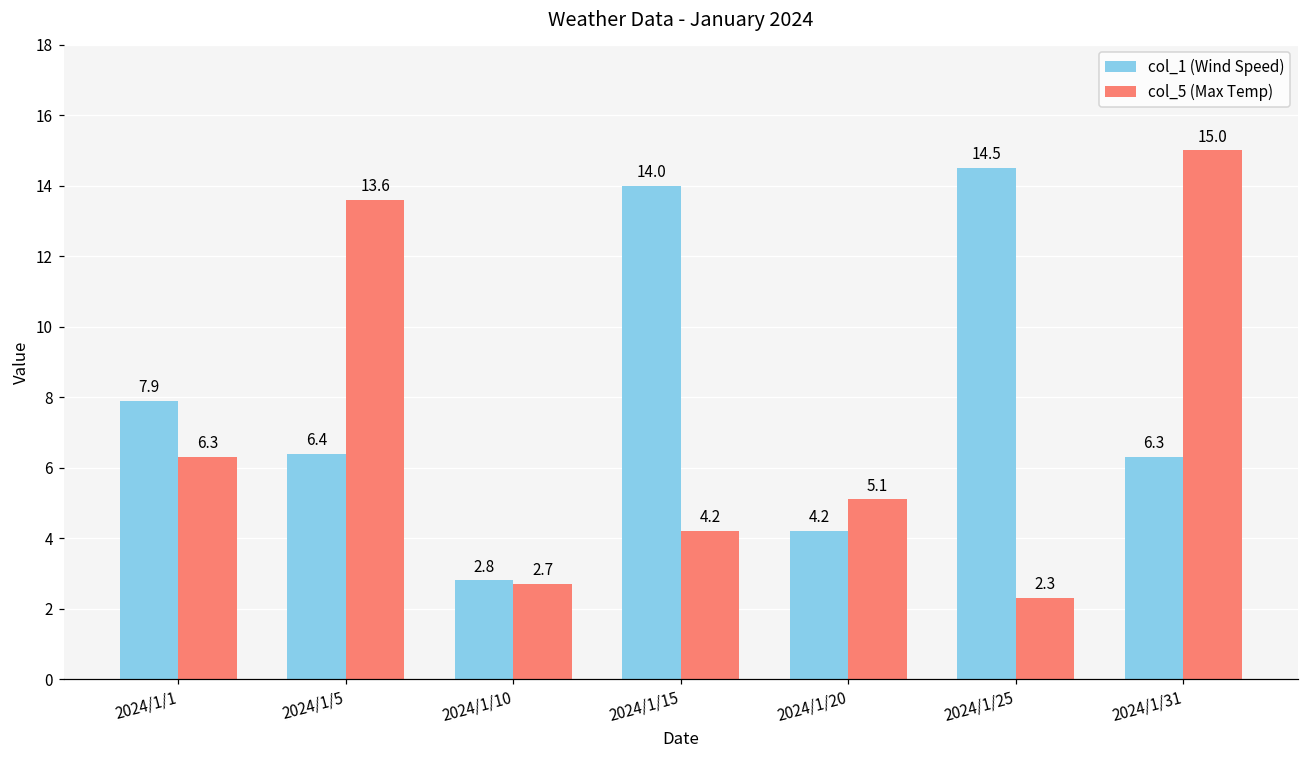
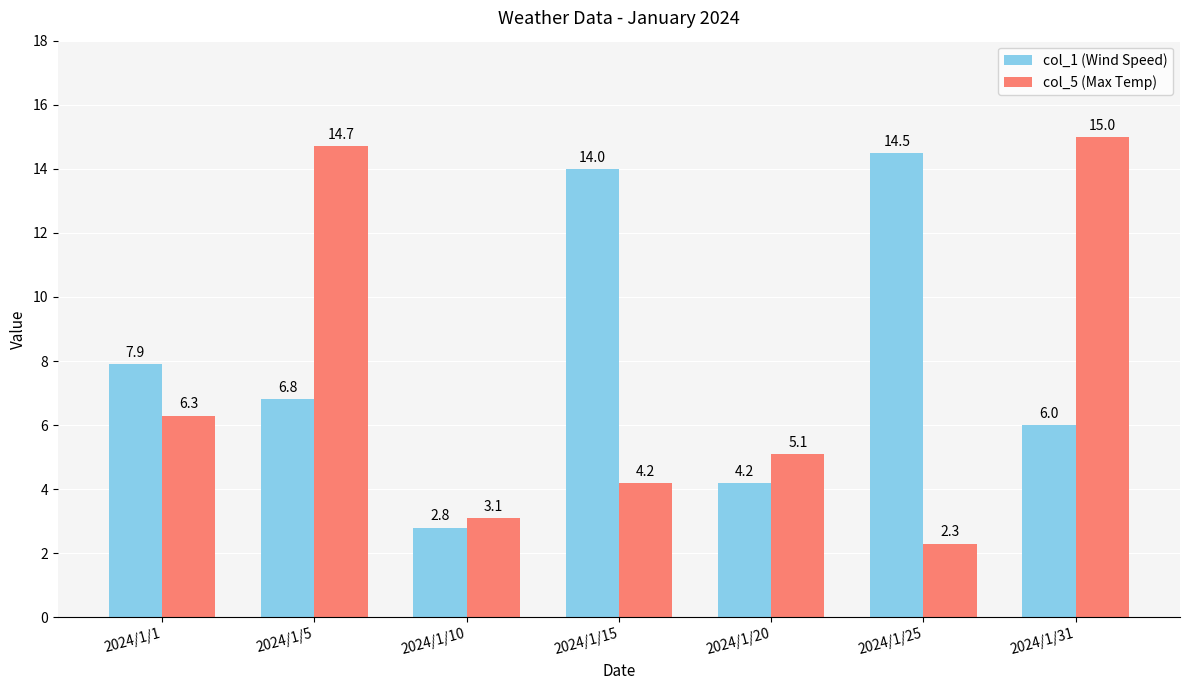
col_1 (Wind Speed), 2024/1/5: 6.4 -> 6.8
col_5 (Max Temp), 2024/1/5: 13.6 -> 14.7
col_5 (Max Temp), 2024/1/10: 2.7 -> 3.1
col_1 (Wind Speed), 2024/1/31: 6.3 -> 6.0
